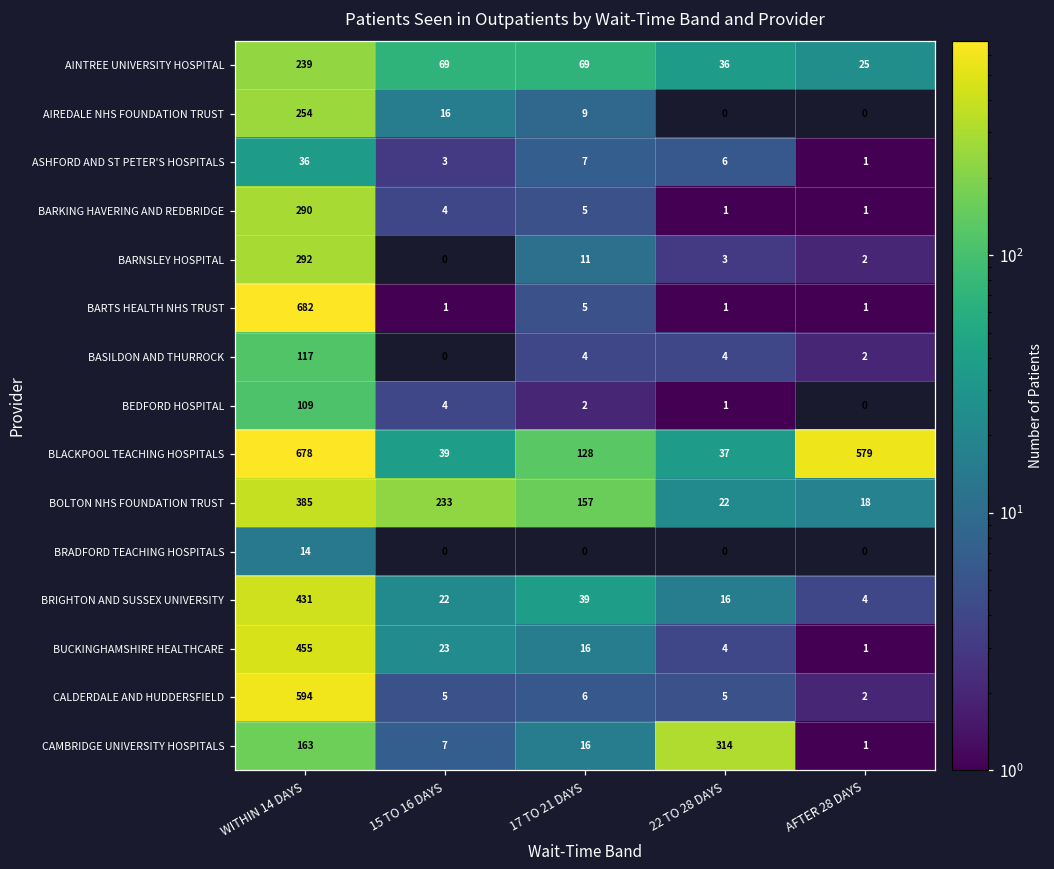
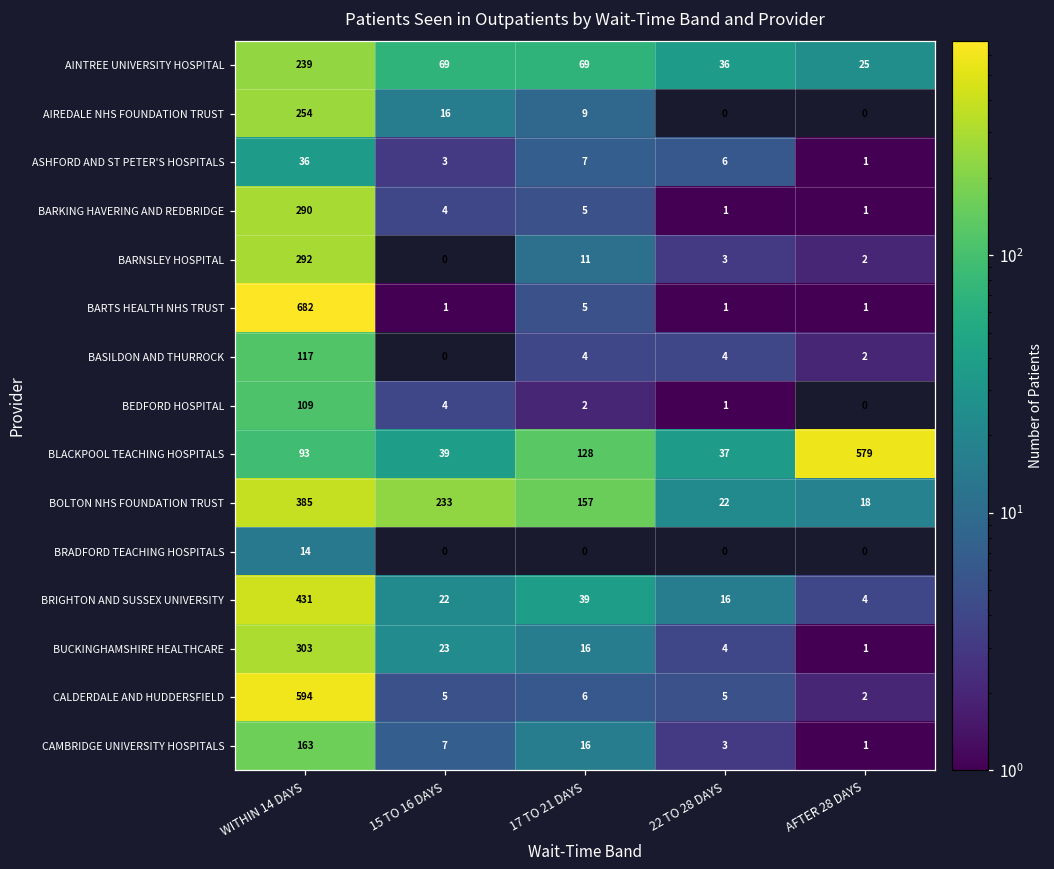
BLACKPOOL TEACHING HOSPITALS, WITHIN 14 DAYS: 678 -> 93
BUCKINGHAMSHIRE HEALTHCARE, WITHIN 14 DAYS: 455 -> 303
CAMBRIDGE UNIVERSITY HOSPITALS, 22 TO 28 DAYS: 314 -> 3
